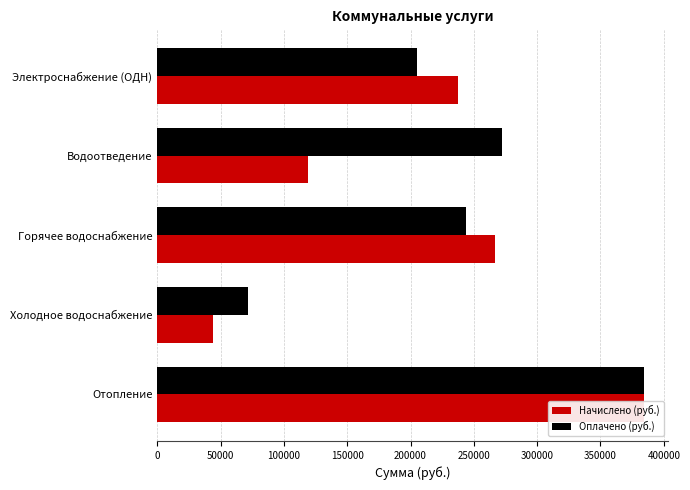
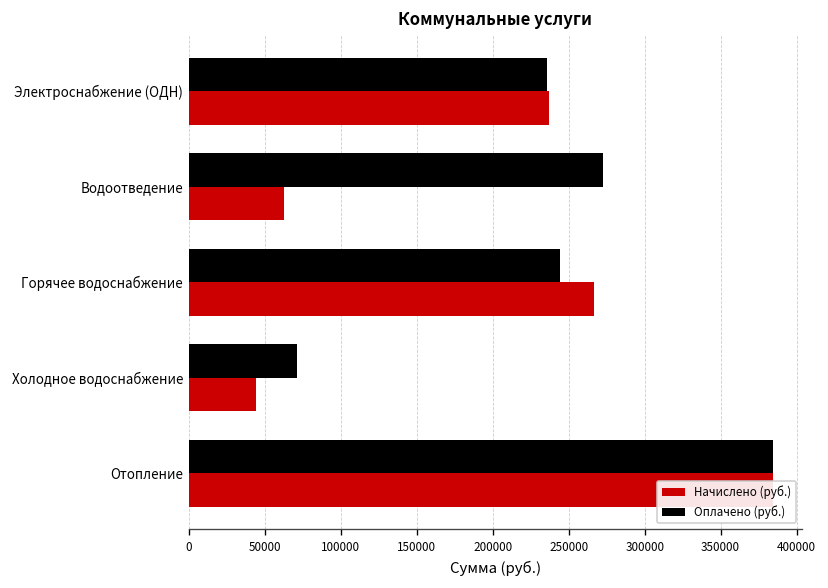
Оплачено (руб.), Электроснабжение (ОДН): 205000 -> 236000
Начислено (руб.), Водоотведение: 119000 -> 63000
